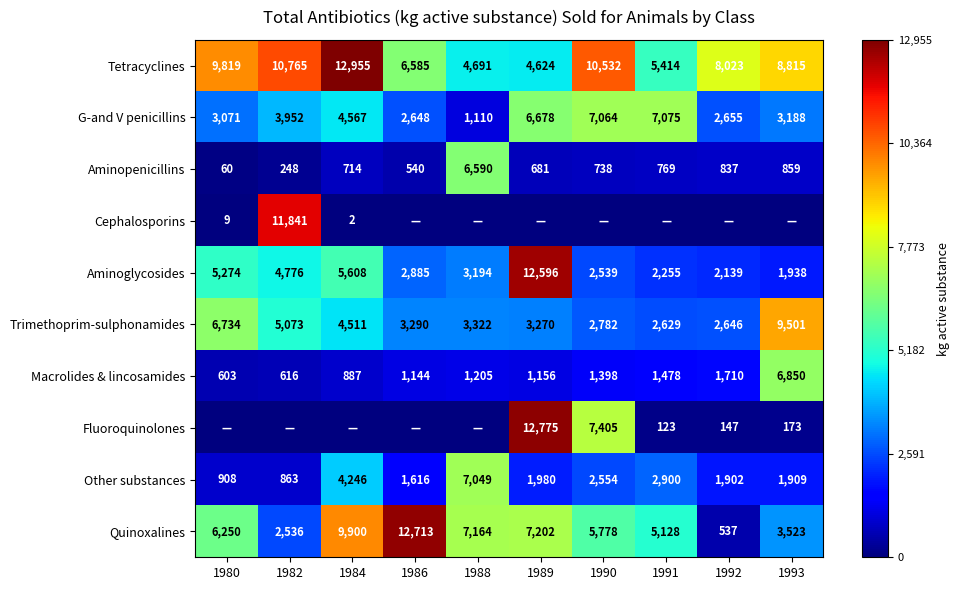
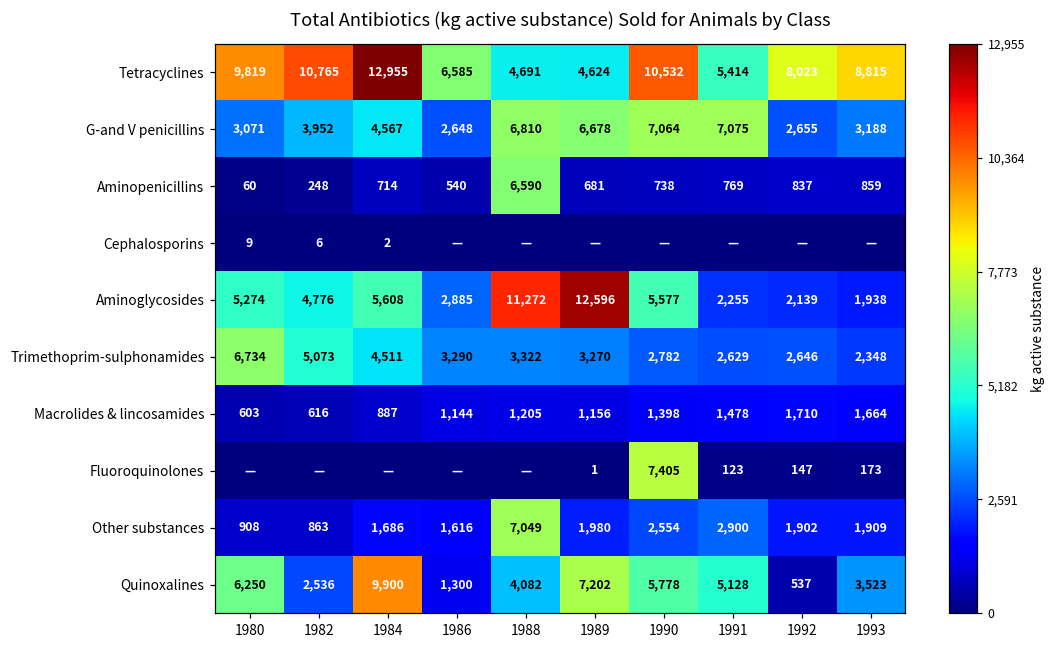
G-and V penicillins, 1988: 1,110 -> 6,810
Cephalosporins, 1982: 11,841 -> 6
Aminoglycosides, 1988: 3,194 -> 11,272
Aminoglycosides, 1990: 2,539 -> 5,577
Trimethoprim-sulphonamides, 1993: 9,501 -> 2,348
Macrolides & lincosamides, 1993: 6,850 -> 1,664
Fluoroquinolones, 1989: 12,775 -> 1
Other substances, 1984: 4,246 -> 1,686
Quinoxalines, 1986: 12,713 -> 1,300
Quinoxalines, 1988: 7,164 -> 4,082
